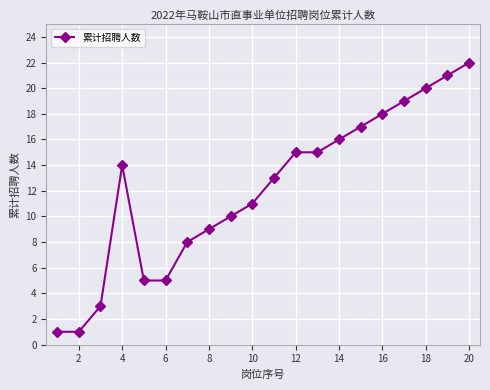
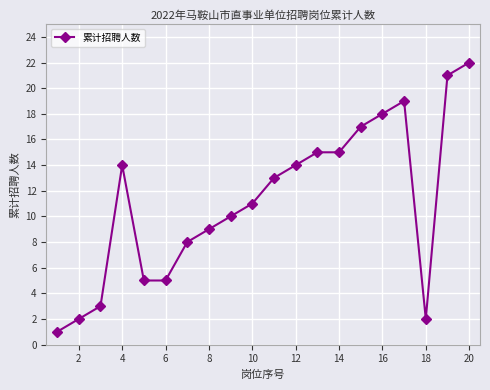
2: 1 -> 2
12: 15 -> 14
14: 16 -> 15
18: 20 -> 2
